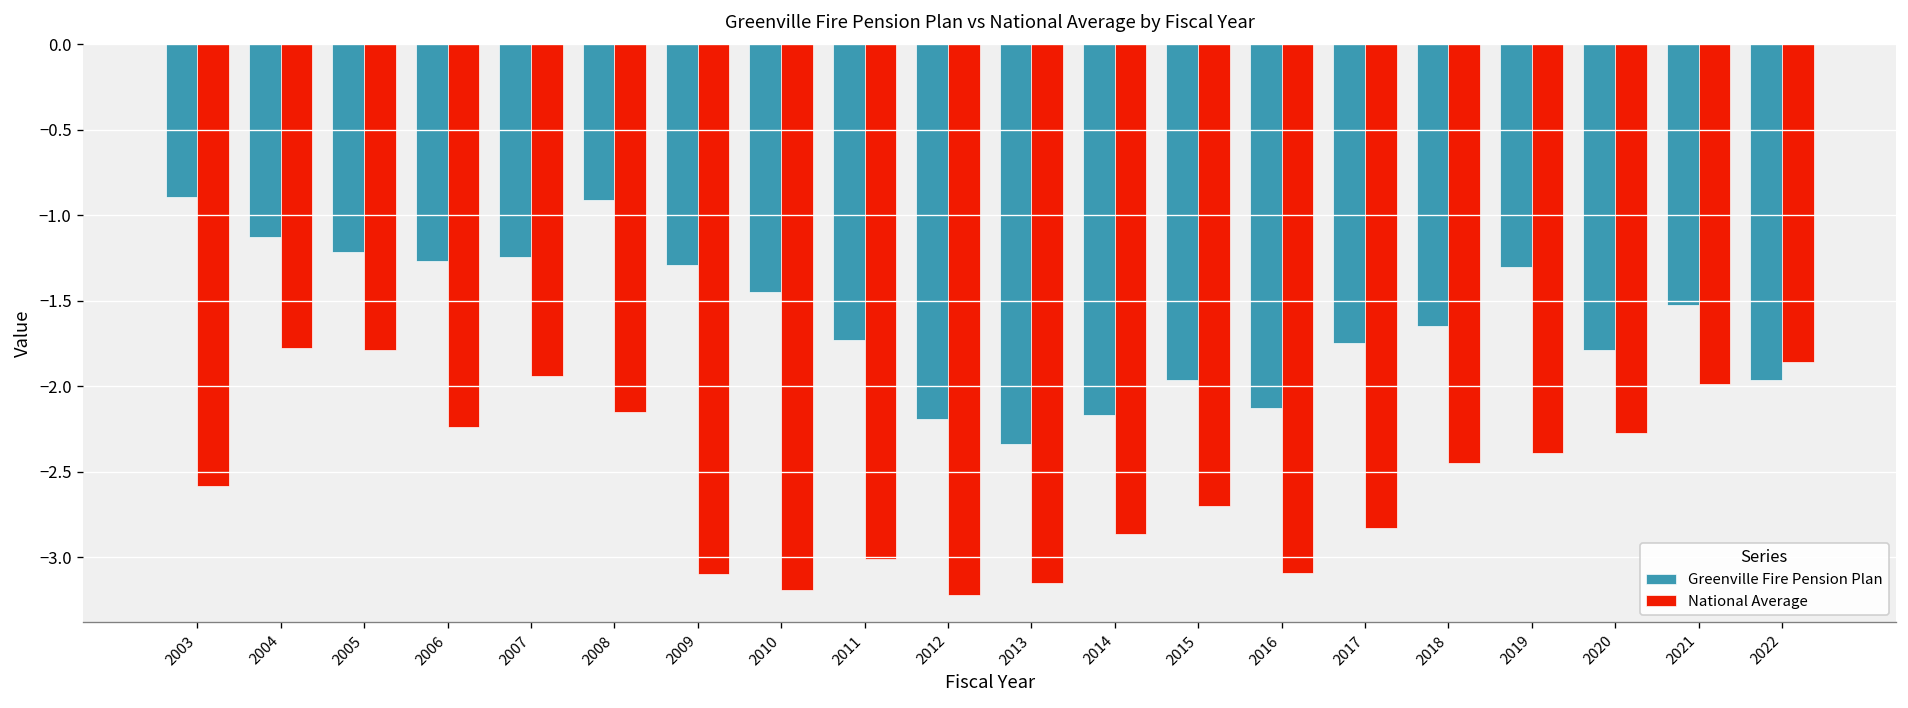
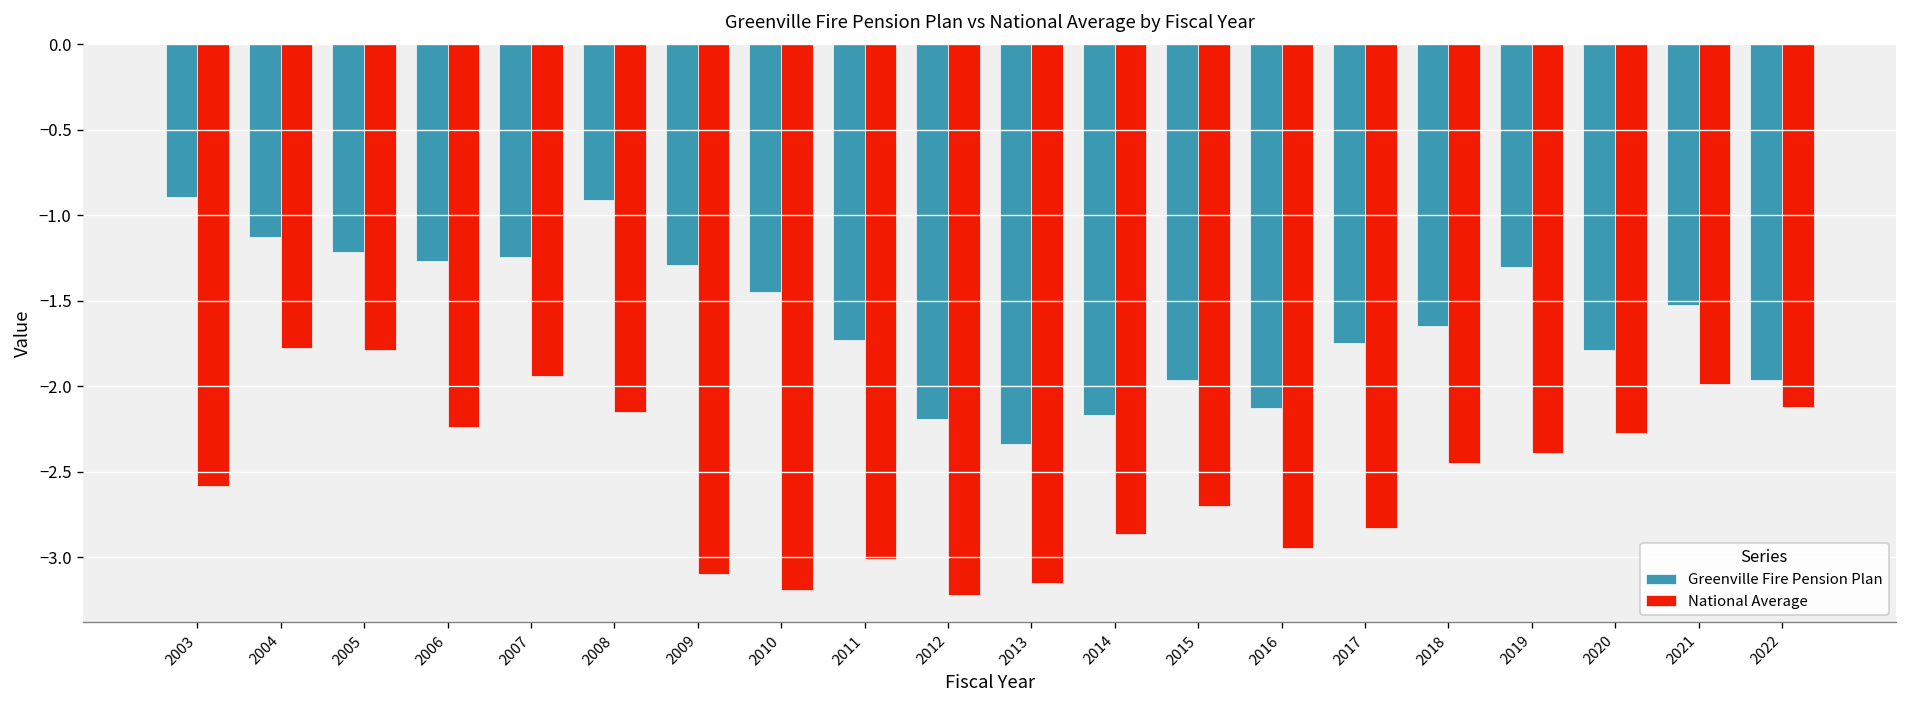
National Average, 2016: -3.09 -> -2.95
National Average, 2022: -1.86 -> -2.12
